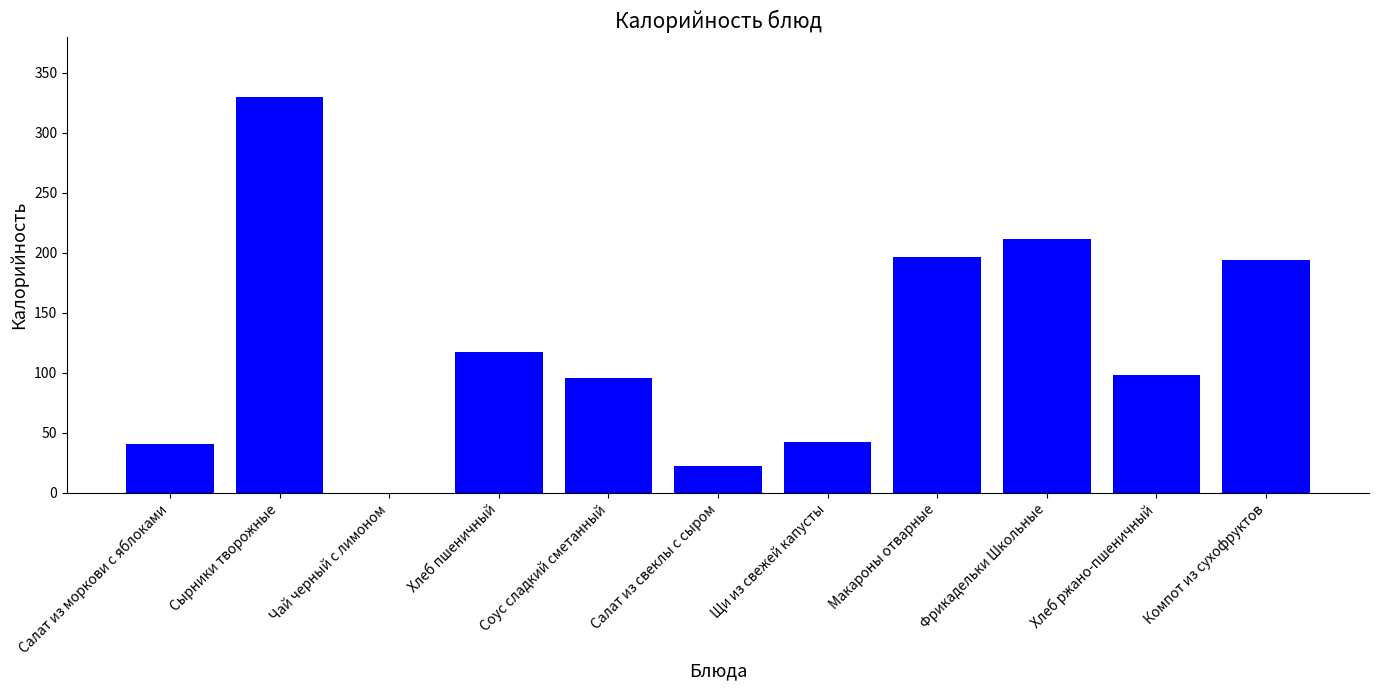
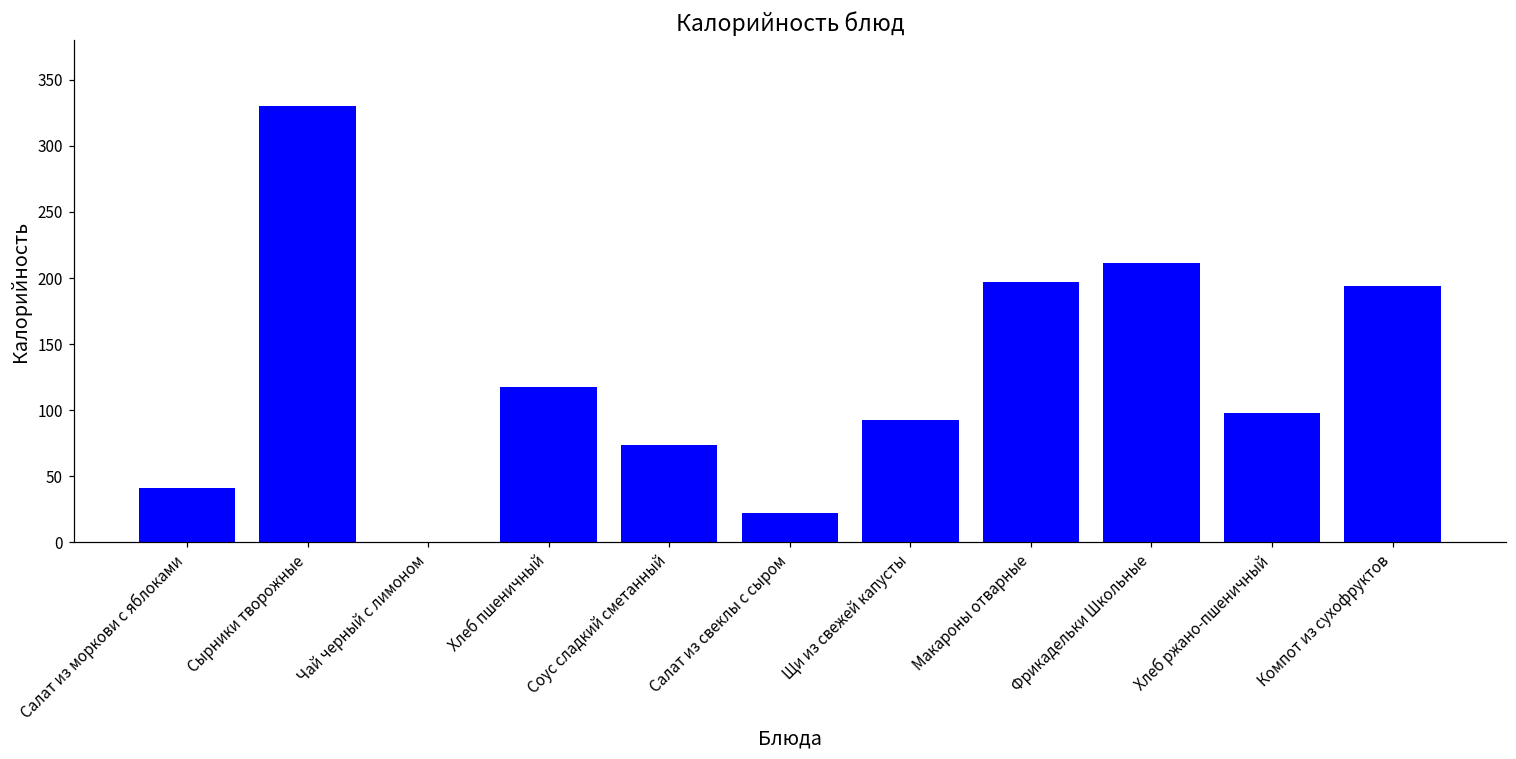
Соус сладкий сметанный: 96 -> 74
Щи из свежей капусты: 43 -> 93
